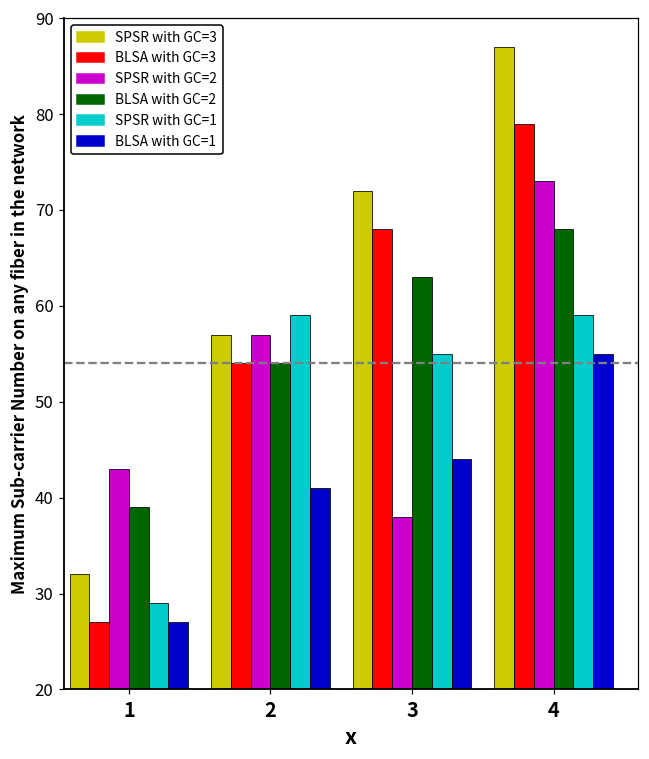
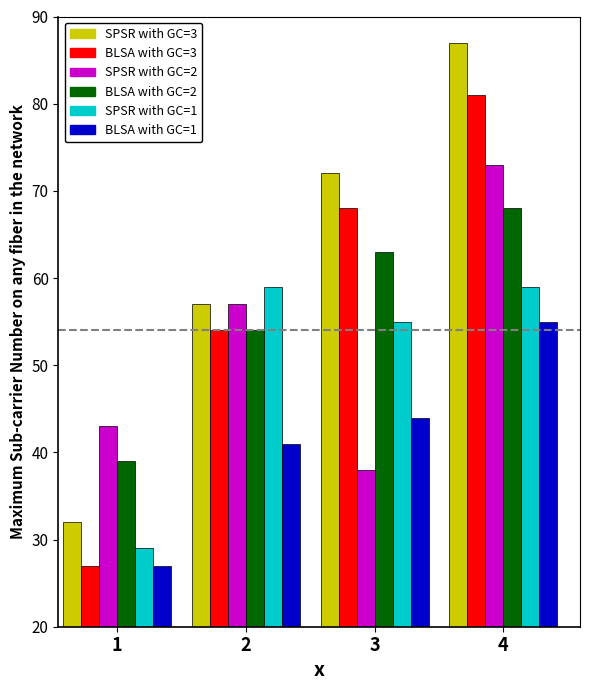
BLSA with GC=3, 4: 79 -> 81
